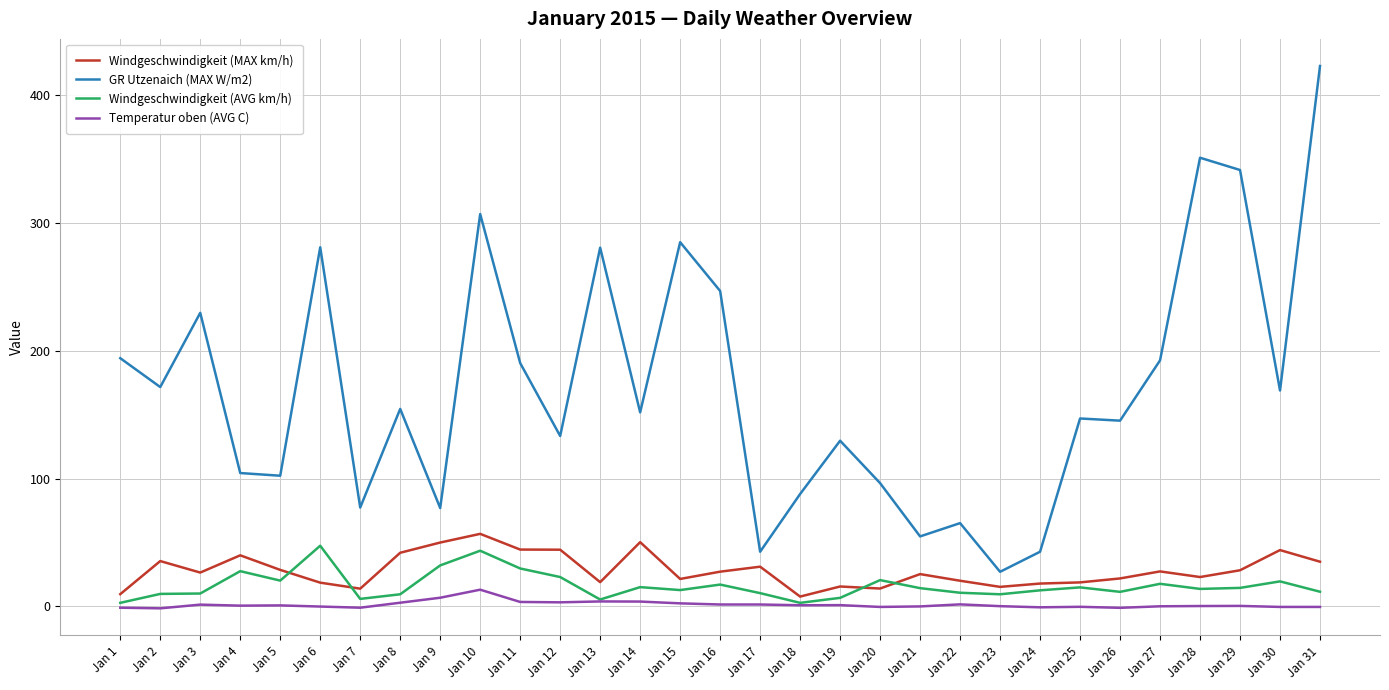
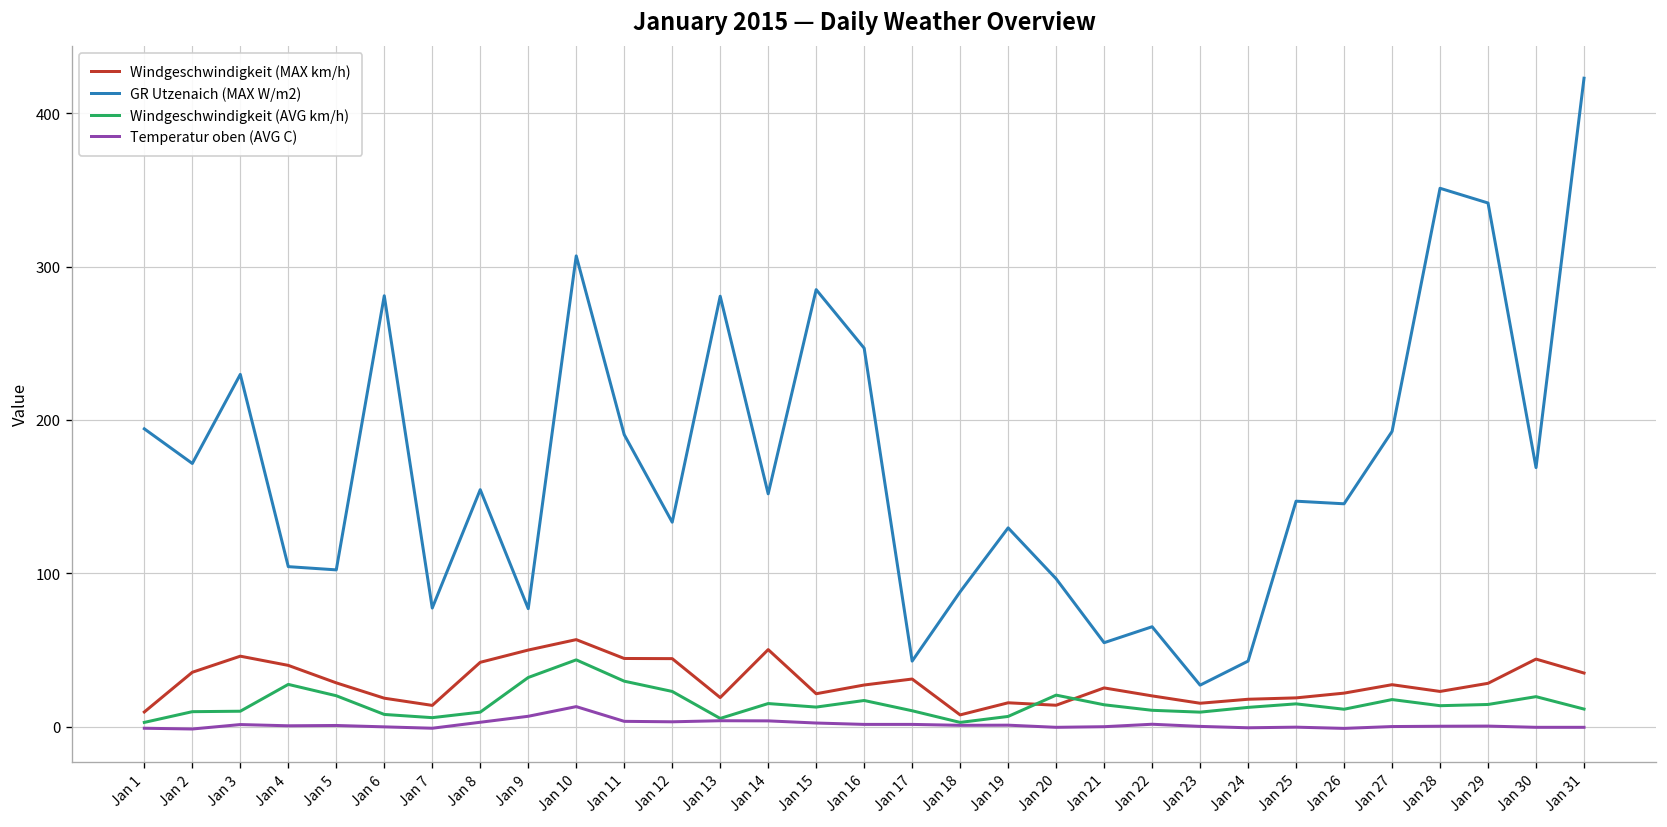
Windgeschwindigkeit (MAX km/h), Jan 3: 26 -> 46
Windgeschwindigkeit (AVG km/h), Jan 6: 47 -> 8
